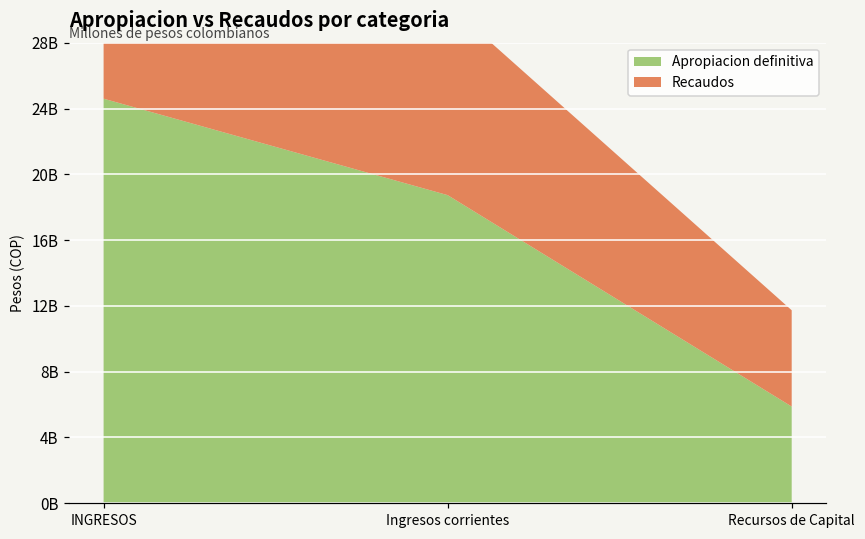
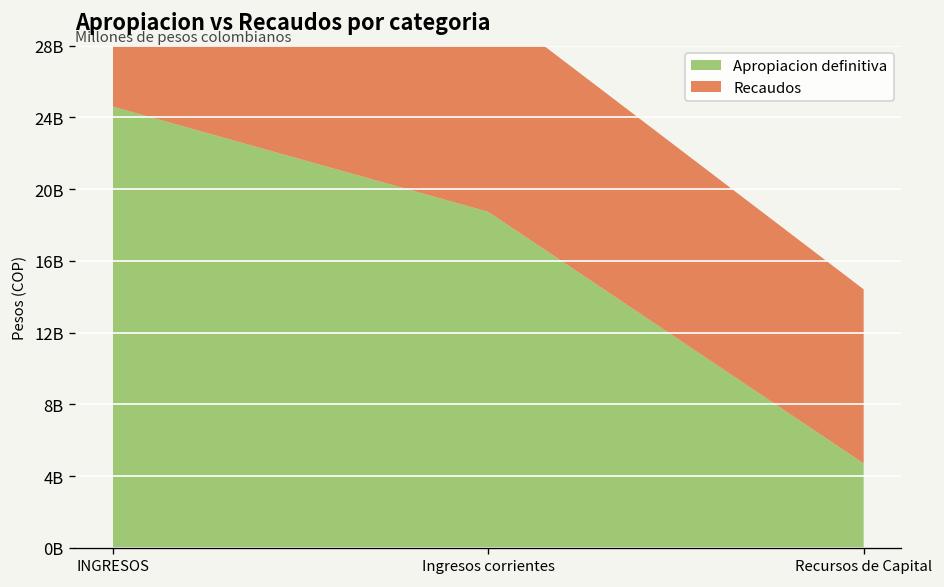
Apropiacion definitiva, Recursos de Capital: 5900000000 -> 4700000000
Recaudos, Recursos de Capital: 5900000000 -> 9700000000
